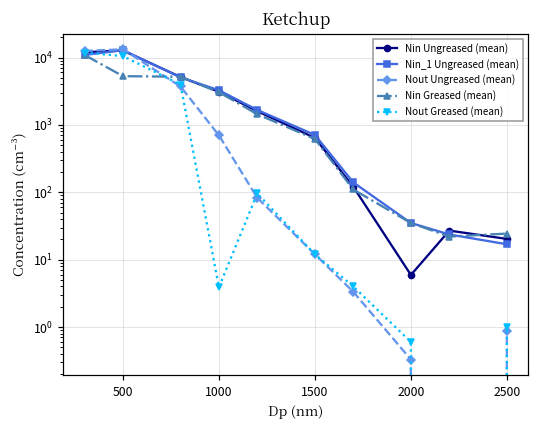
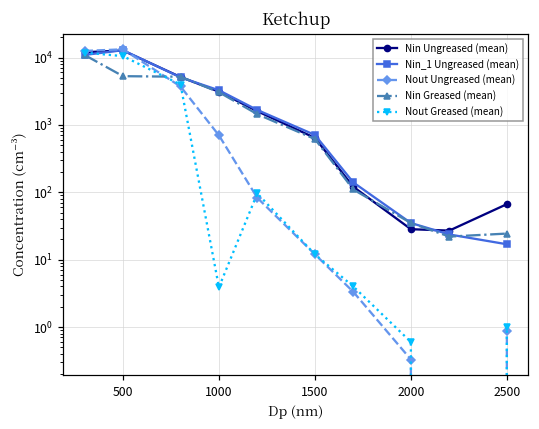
Nin Ungreased (mean), 2000: 6 -> 30
Nin Ungreased (mean), 2500: 20 -> 70
